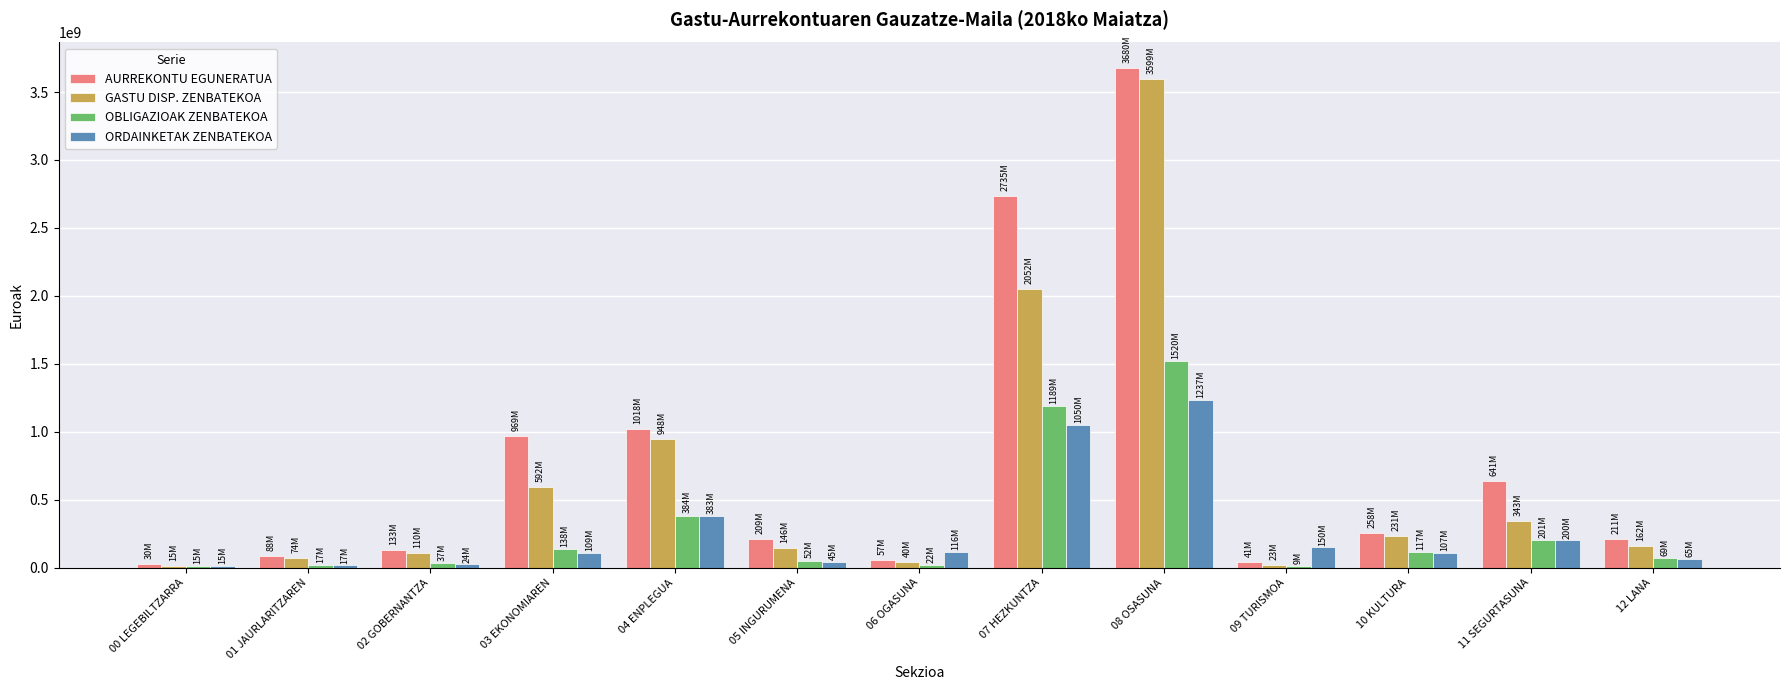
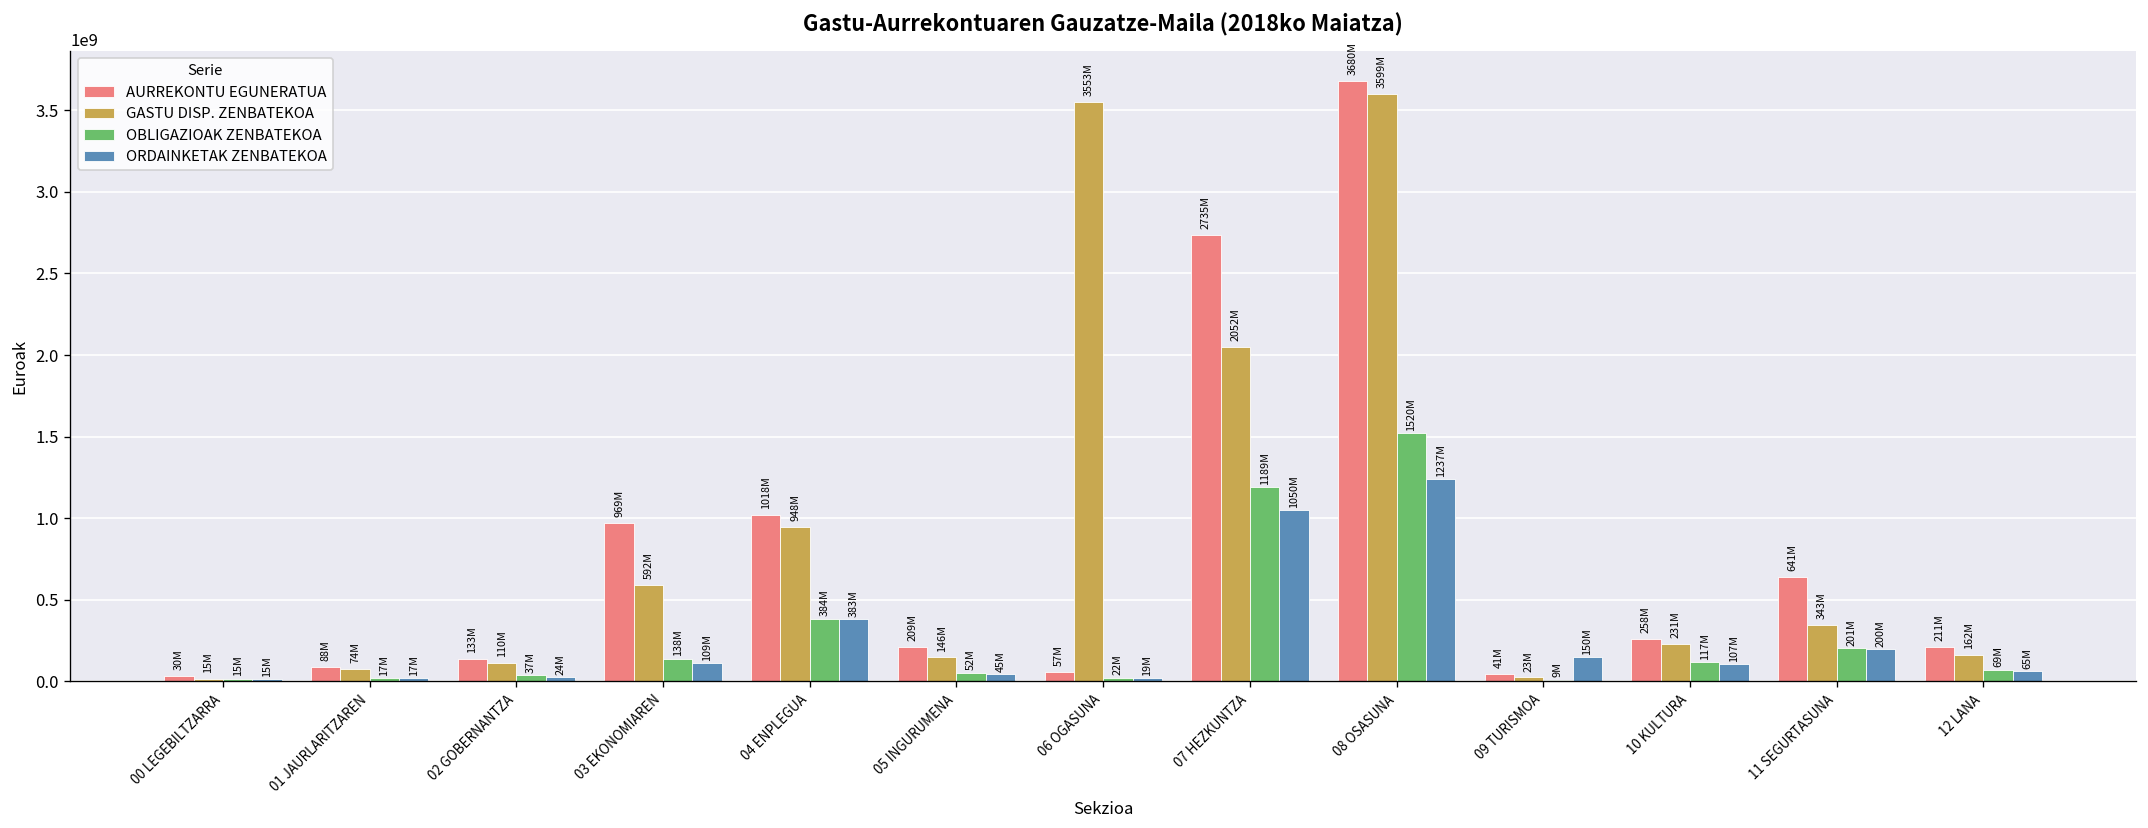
GASTU DISP. ZENBATEKOA, 06 OGASUNA: 40M -> 3553M
ORDAINKETAK ZENBATEKOA, 06 OGASUNA: 116M -> 19M
